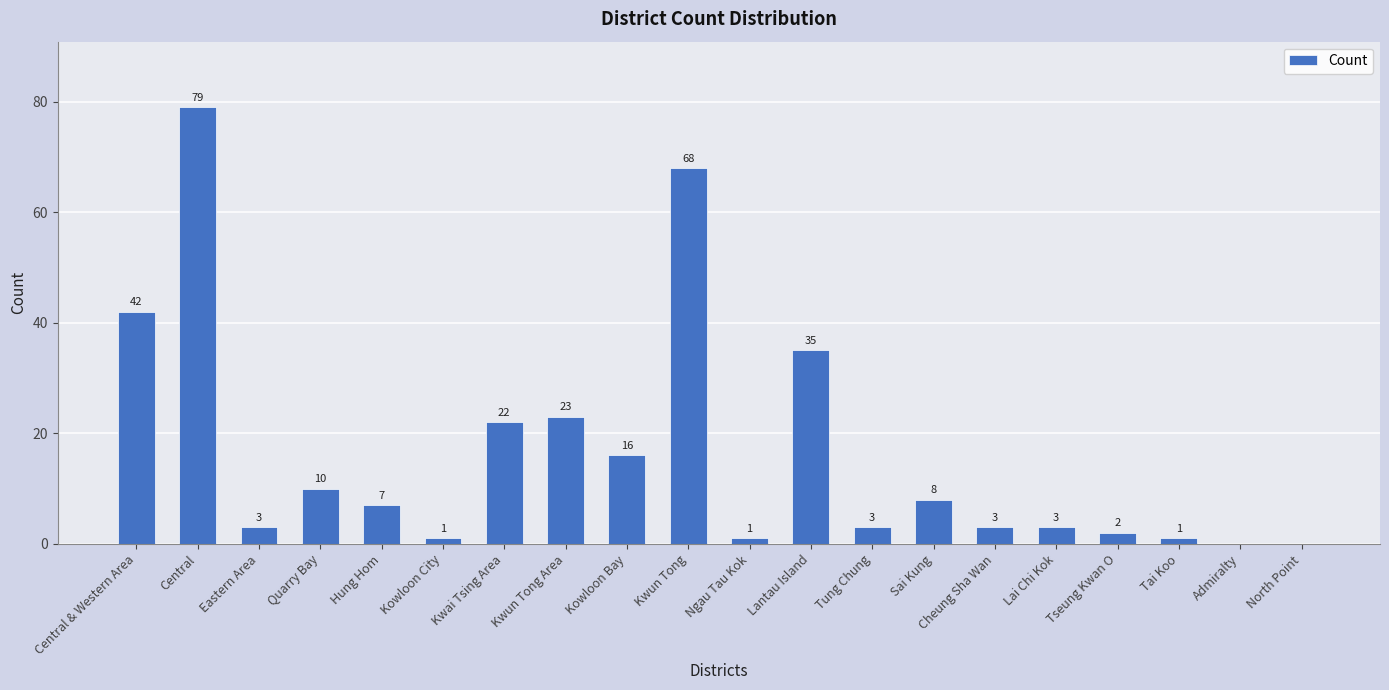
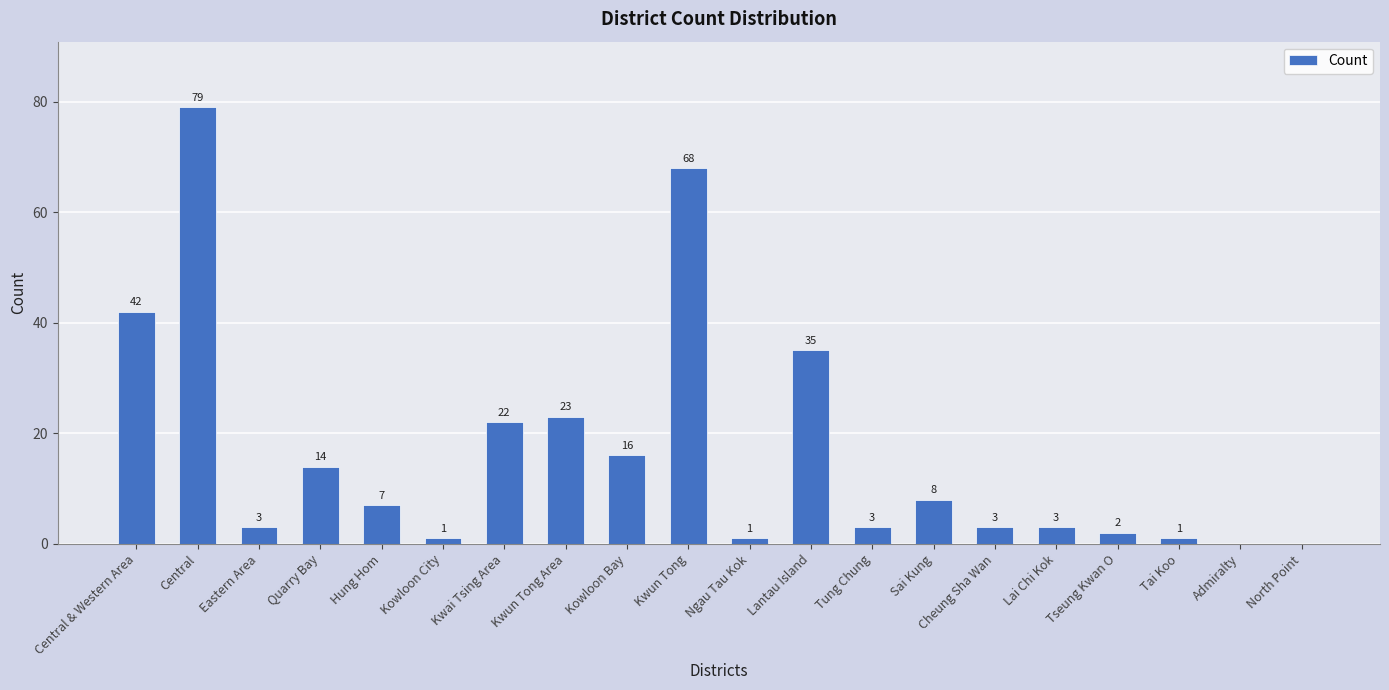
Quarry Bay: 10 -> 14
